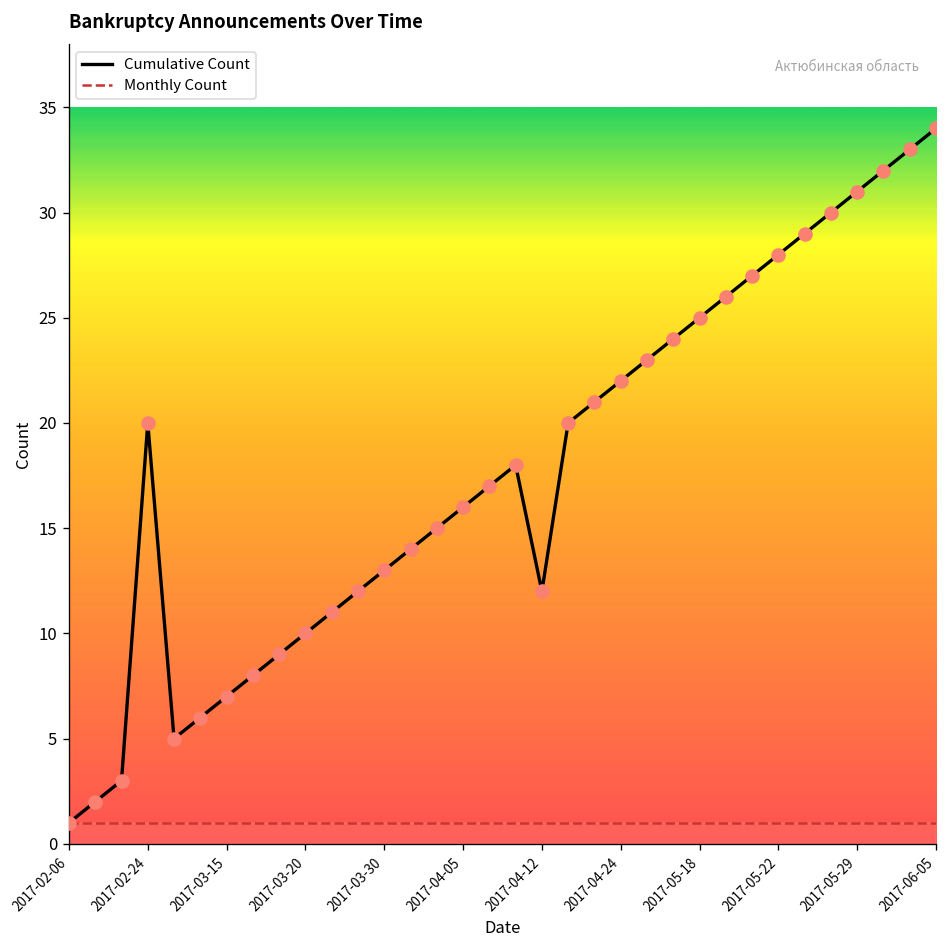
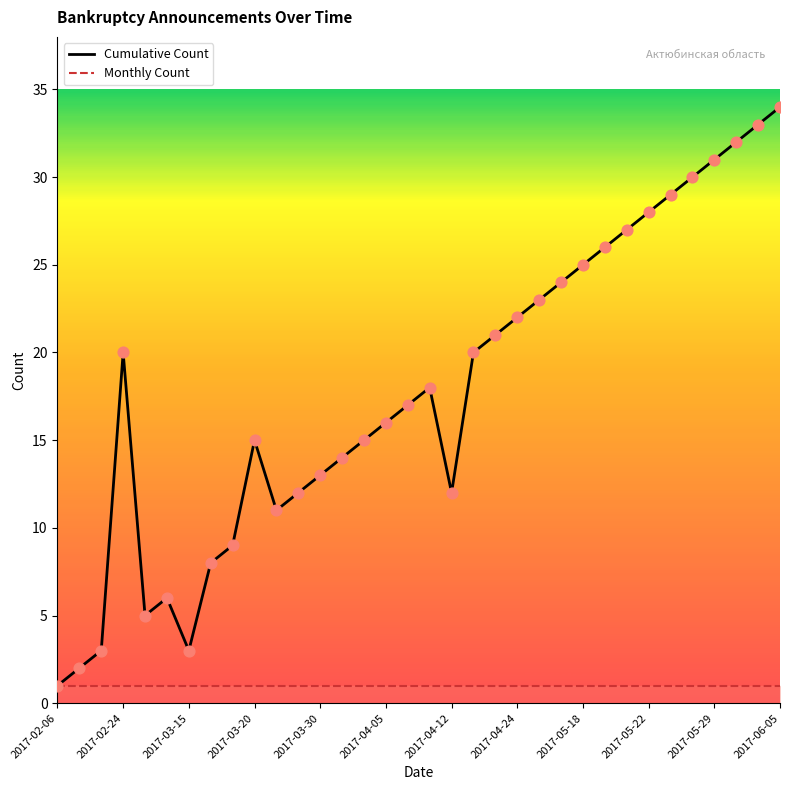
Cumulative Count, 2017-03-15: 7 -> 3
Cumulative Count, 2017-03-20: 10 -> 15
